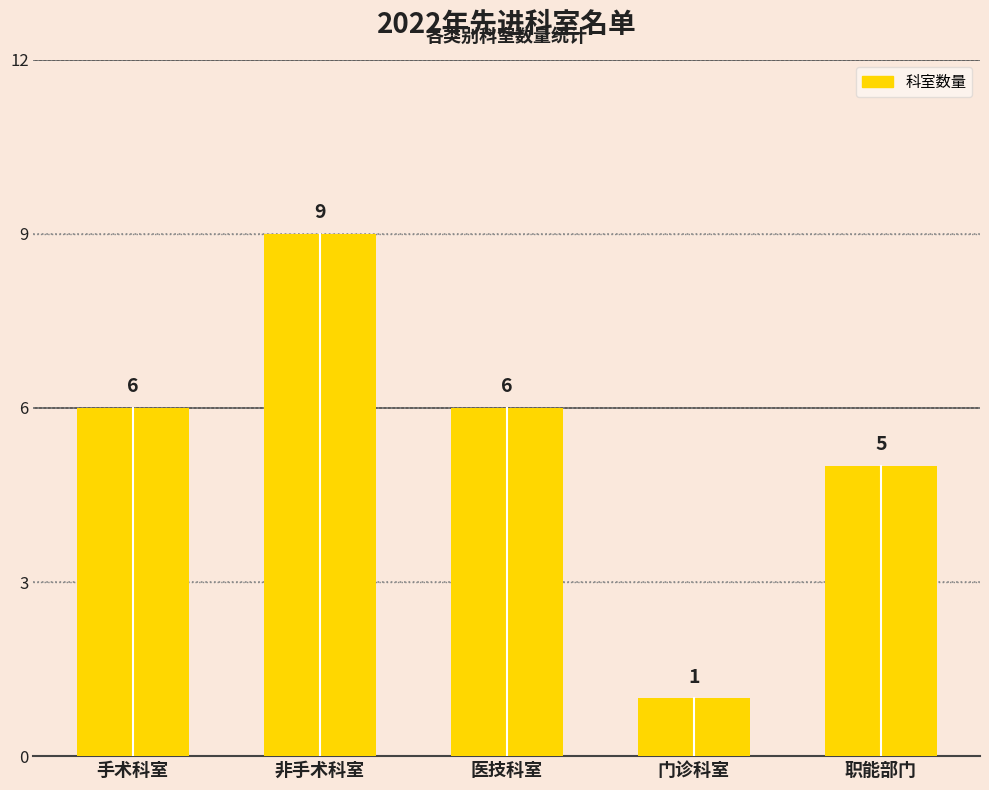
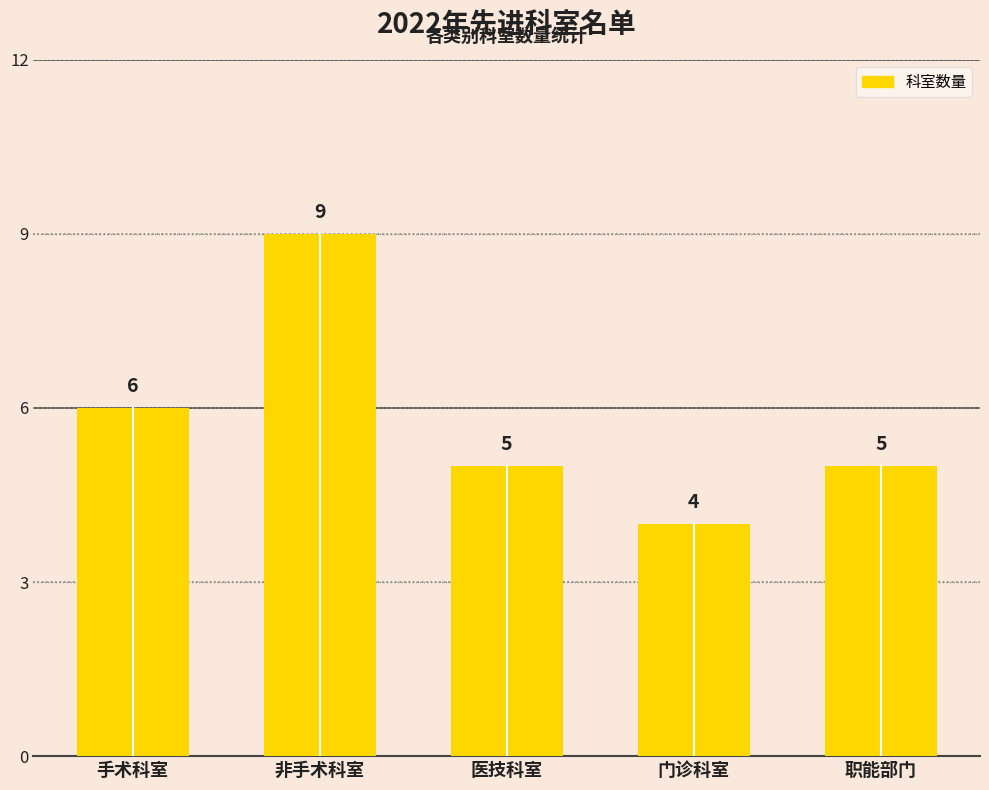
科室数量, 医技科室: 6 -> 5
科室数量, 门诊科室: 1 -> 4
